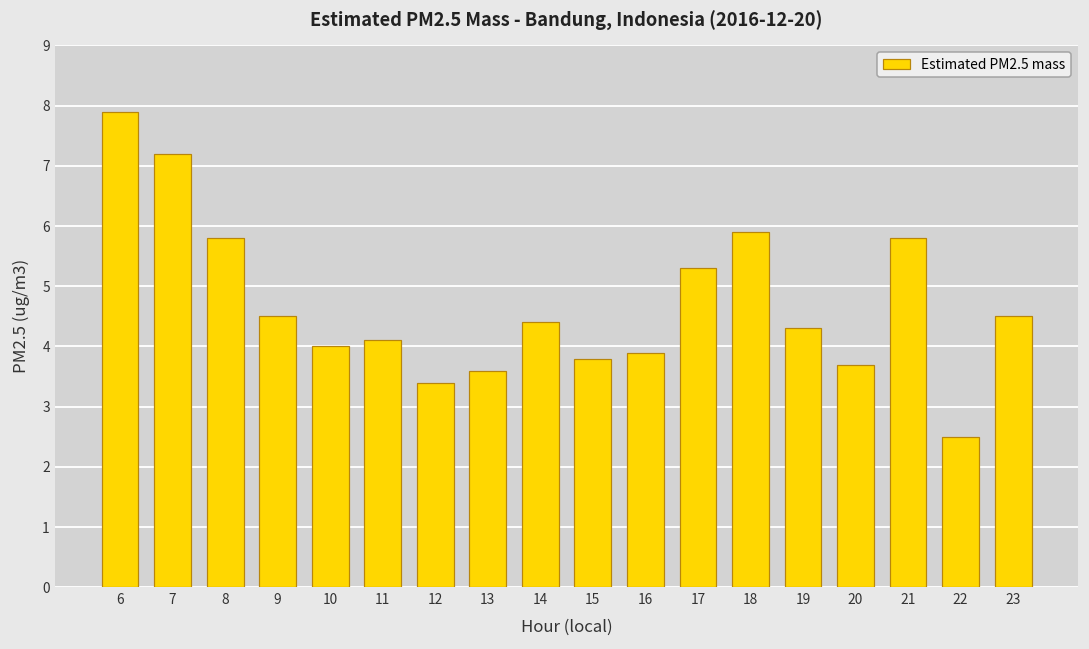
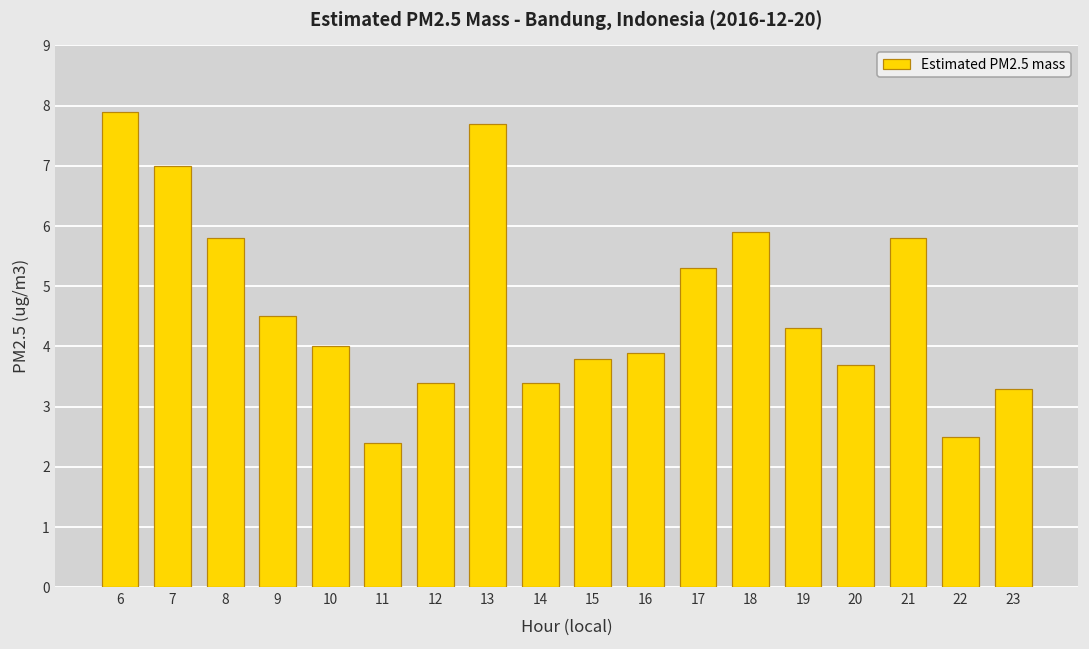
7: 7.2 -> 7.0
11: 4.1 -> 2.4
13: 3.6 -> 7.7
14: 4.4 -> 3.4
23: 4.5 -> 3.3
